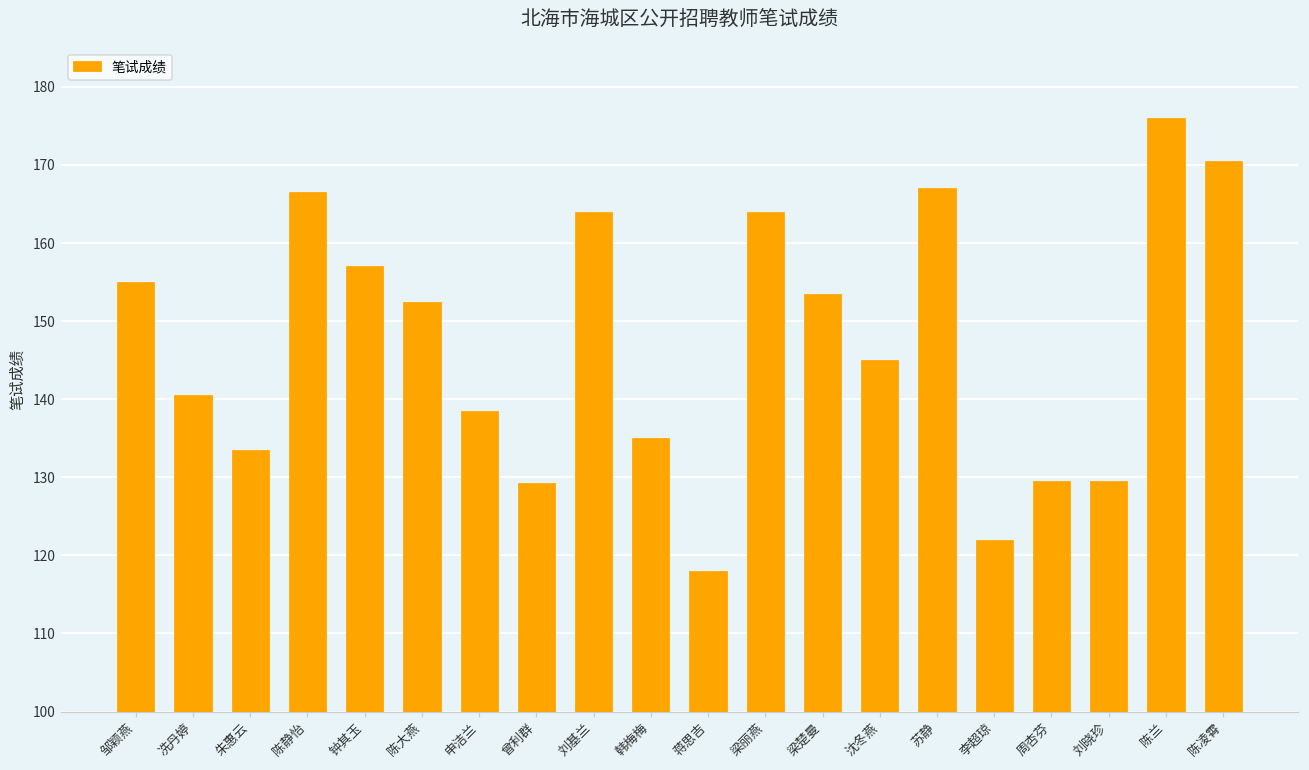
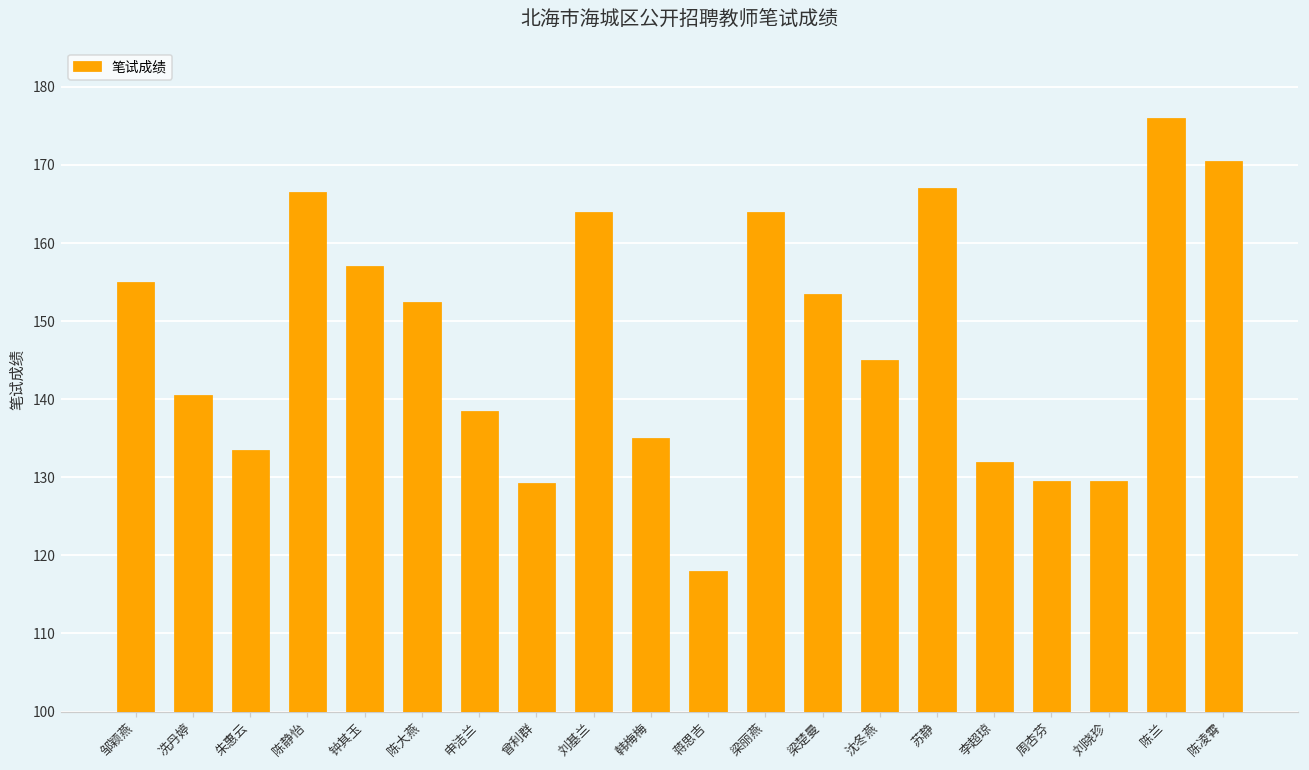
李超琼: 122 -> 132
